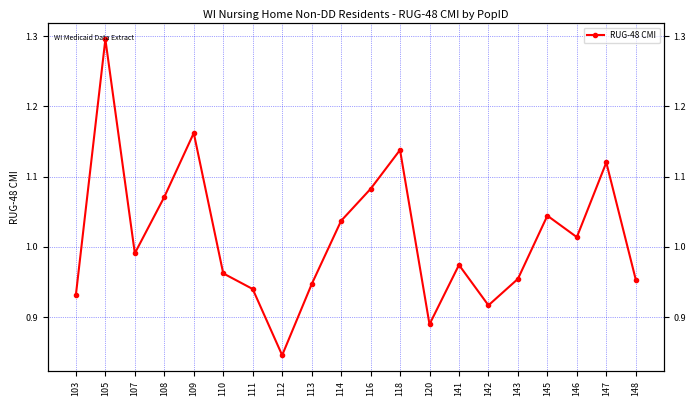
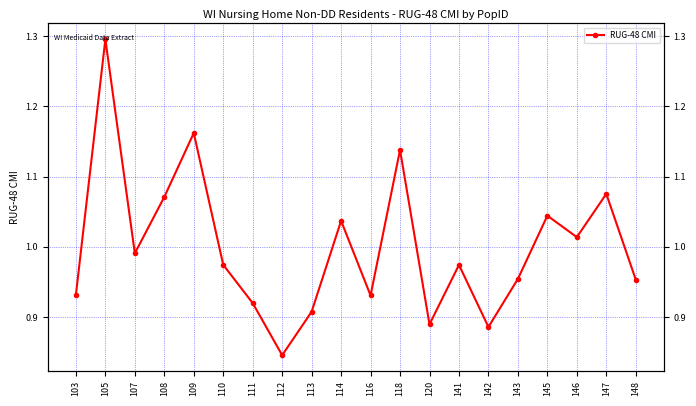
110: 0.96 -> 0.97
111: 0.94 -> 0.92
113: 0.95 -> 0.91
116: 1.08 -> 0.93
142: 0.92 -> 0.89
147: 1.12 -> 1.08
